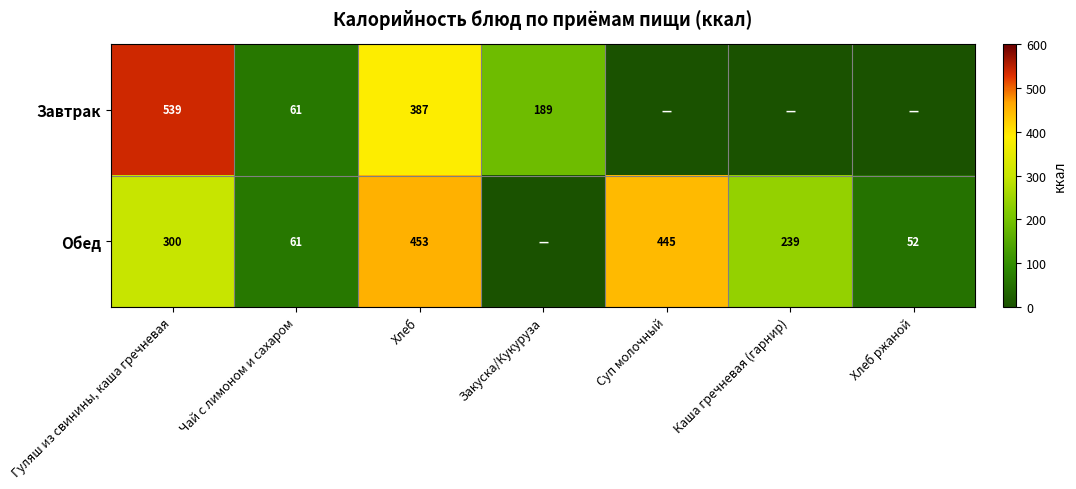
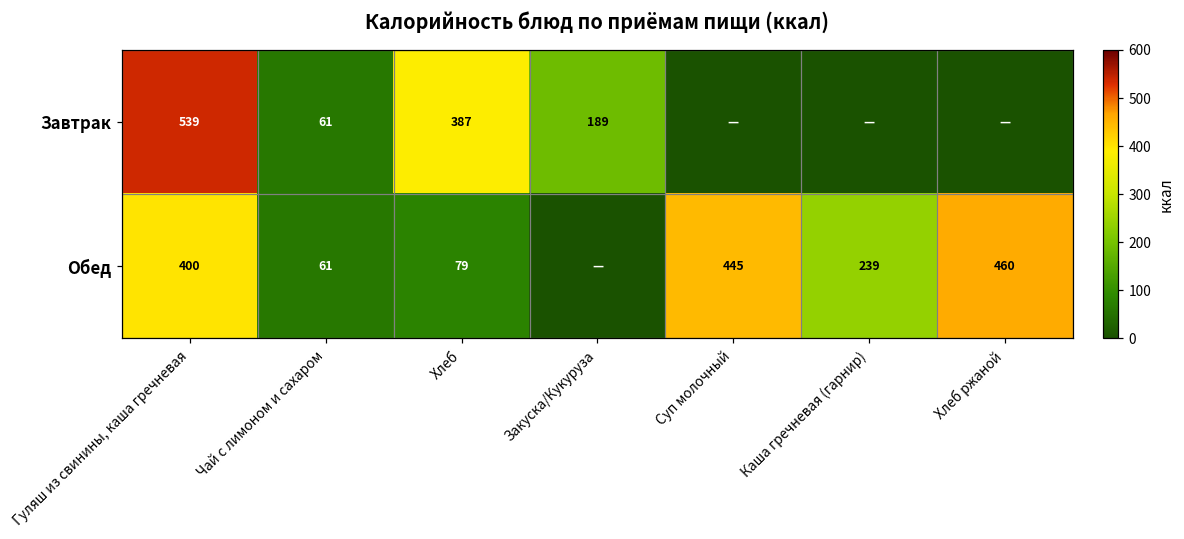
Обед, Гуляш из свинины, каша гречневая: 300 -> 400
Обед, Хлеб: 453 -> 79
Обед, Хлеб ржаной: 52 -> 460
